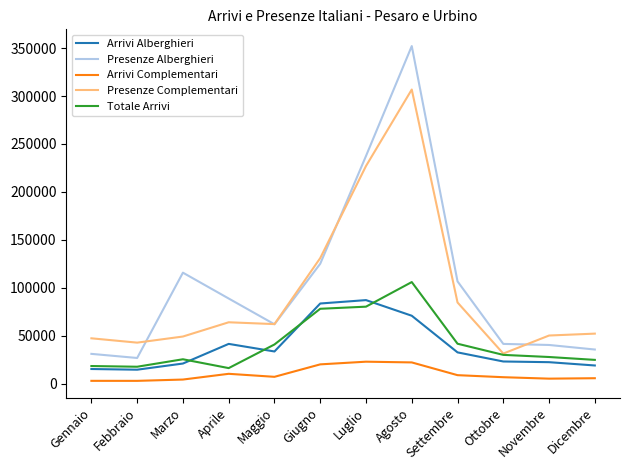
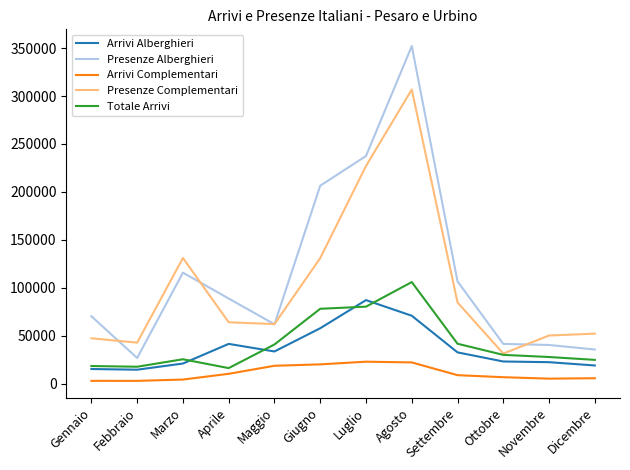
Presenze Alberghieri, Gennaio: 30000 -> 70000
Presenze Complementari, Marzo: 50000 -> 130000
Arrivi Complementari, Maggio: 10000 -> 20000
Arrivi Alberghieri, Giugno: 80000 -> 60000
Presenze Alberghieri, Giugno: 130000 -> 210000
